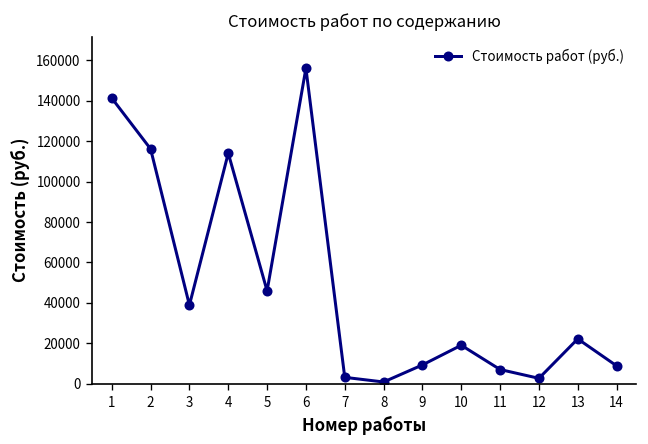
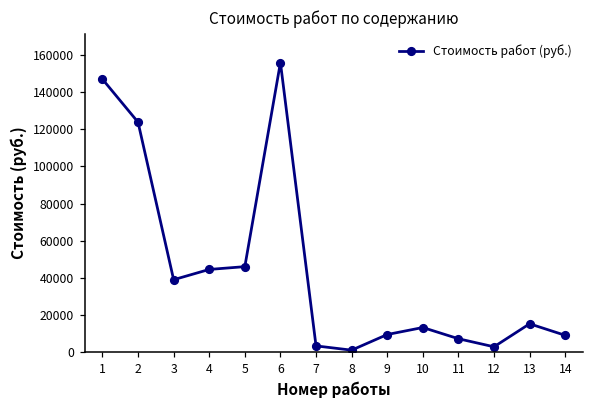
1: 141000 -> 147000
2: 116000 -> 124000
4: 114000 -> 44000
10: 19000 -> 13000
13: 22000 -> 15000
